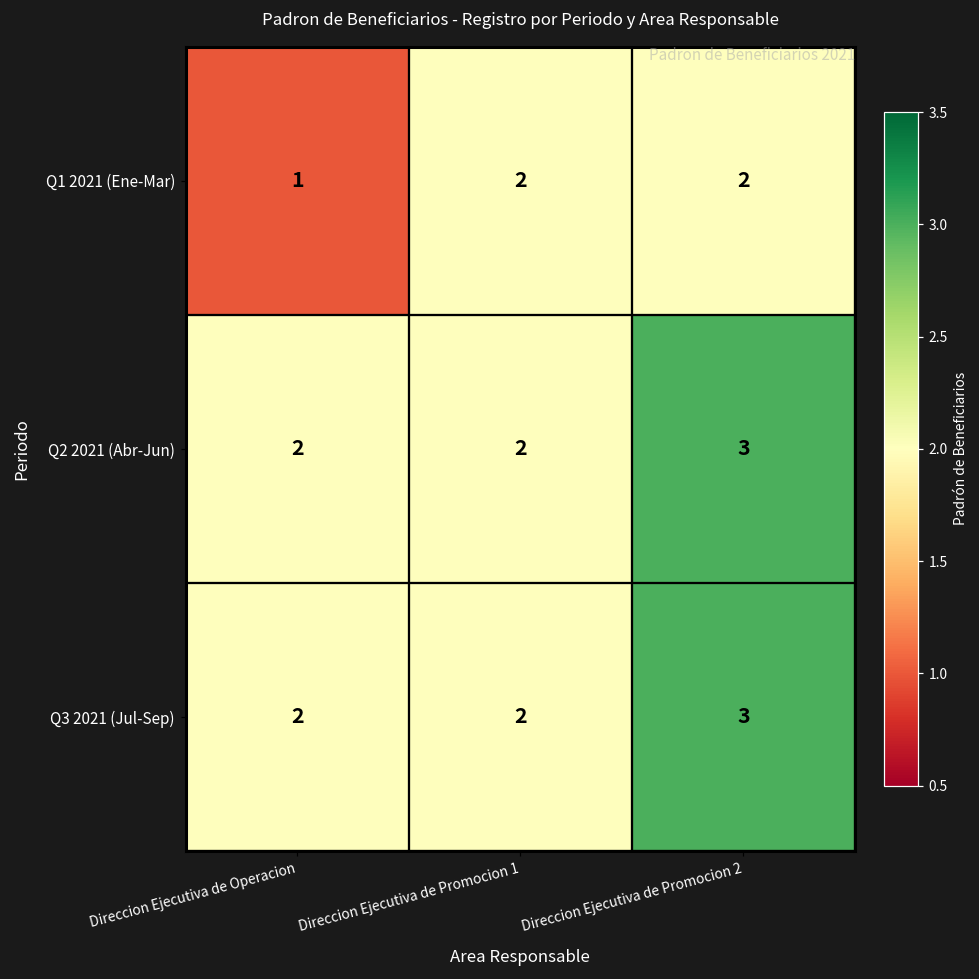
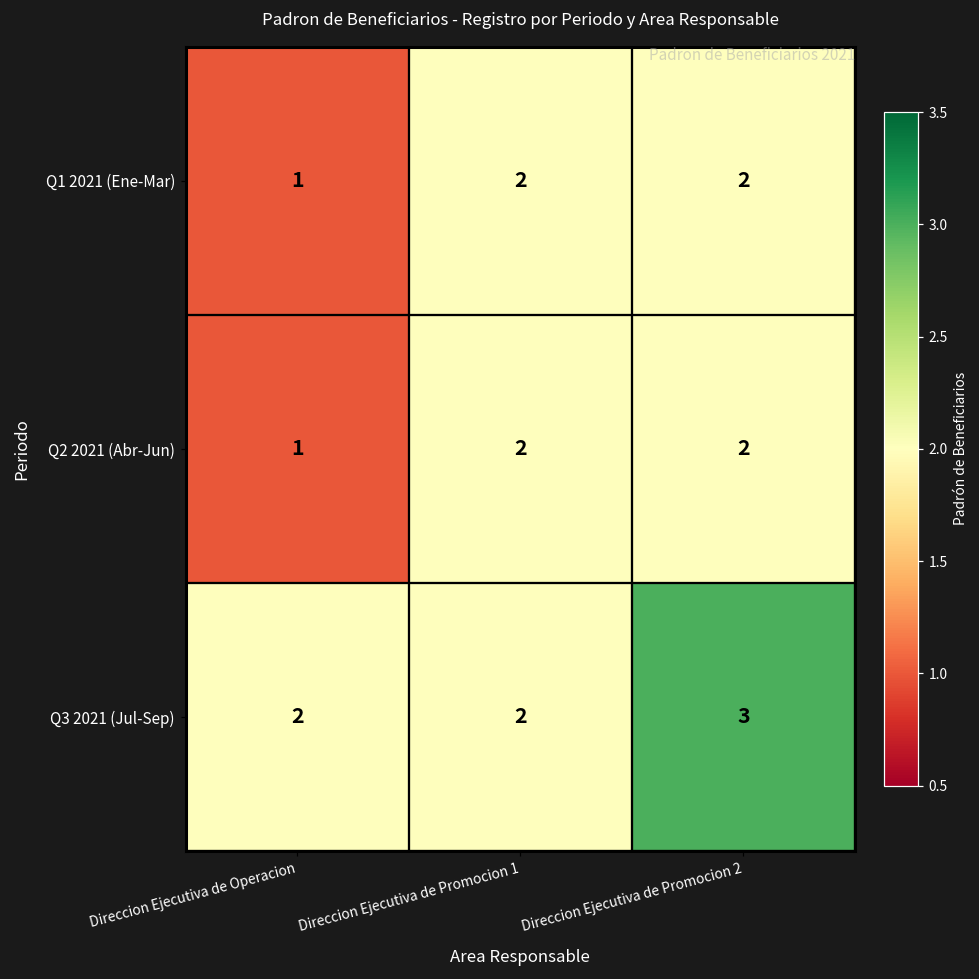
Q2 2021 (Abr-Jun), Direccion Ejecutiva de Operacion: 2 -> 1
Q2 2021 (Abr-Jun), Direccion Ejecutiva de Promocion 2: 3 -> 2
